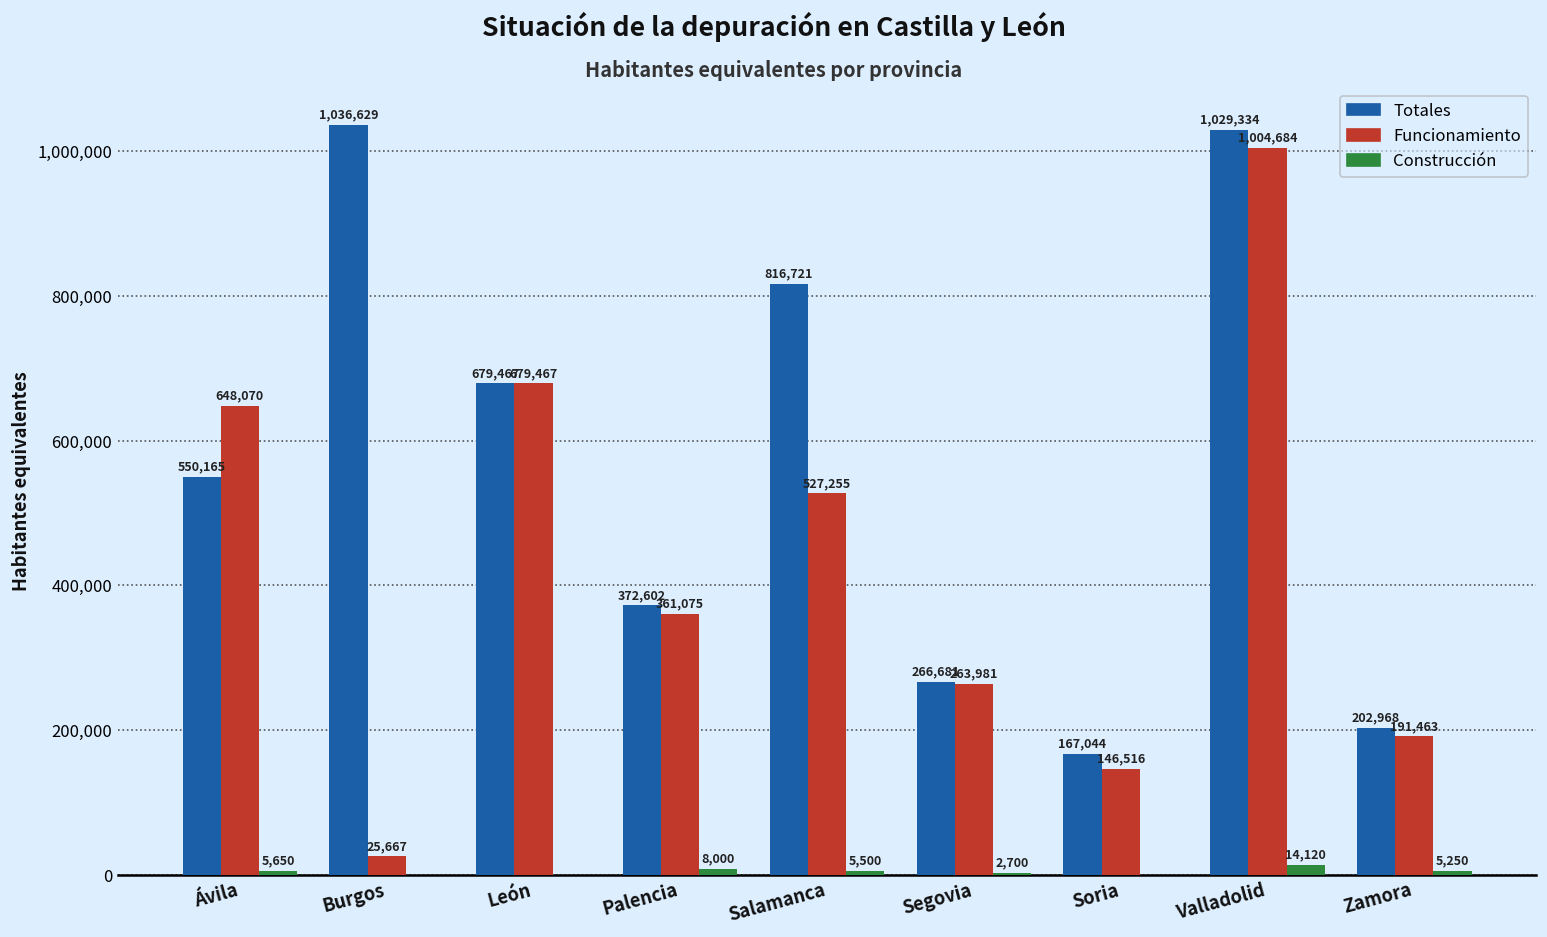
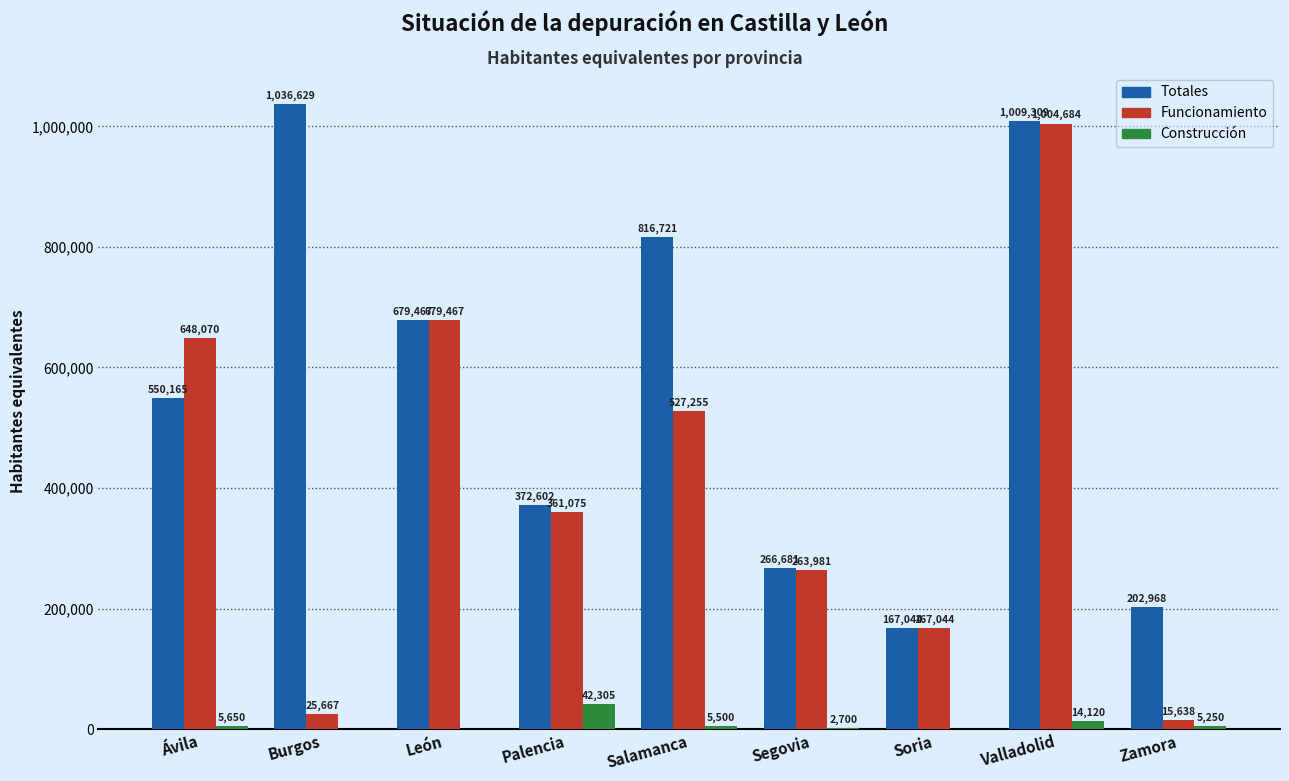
Construcción, Palencia: 8,000 -> 42,305
Funcionamiento, Soria: 146,516 -> 167,044
Totales, Valladolid: 1,029,334 -> 1,009,309
Funcionamiento, Zamora: 191,463 -> 15,638
